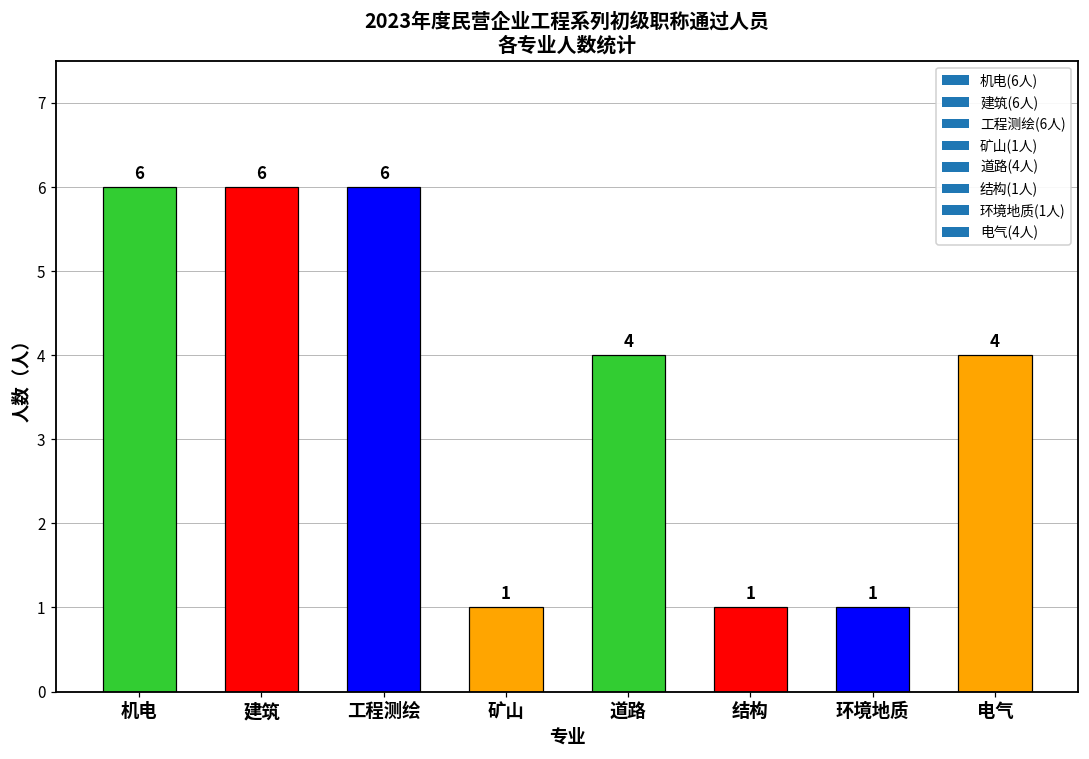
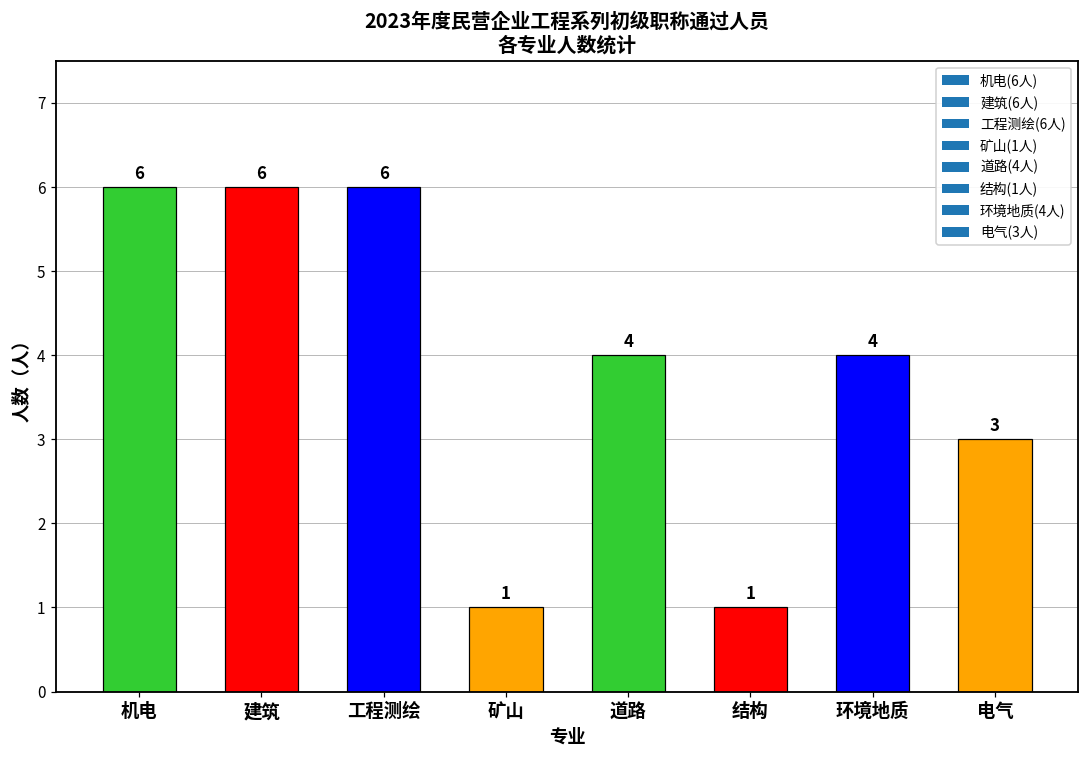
环境地质: 1 -> 4
电气: 4 -> 3
